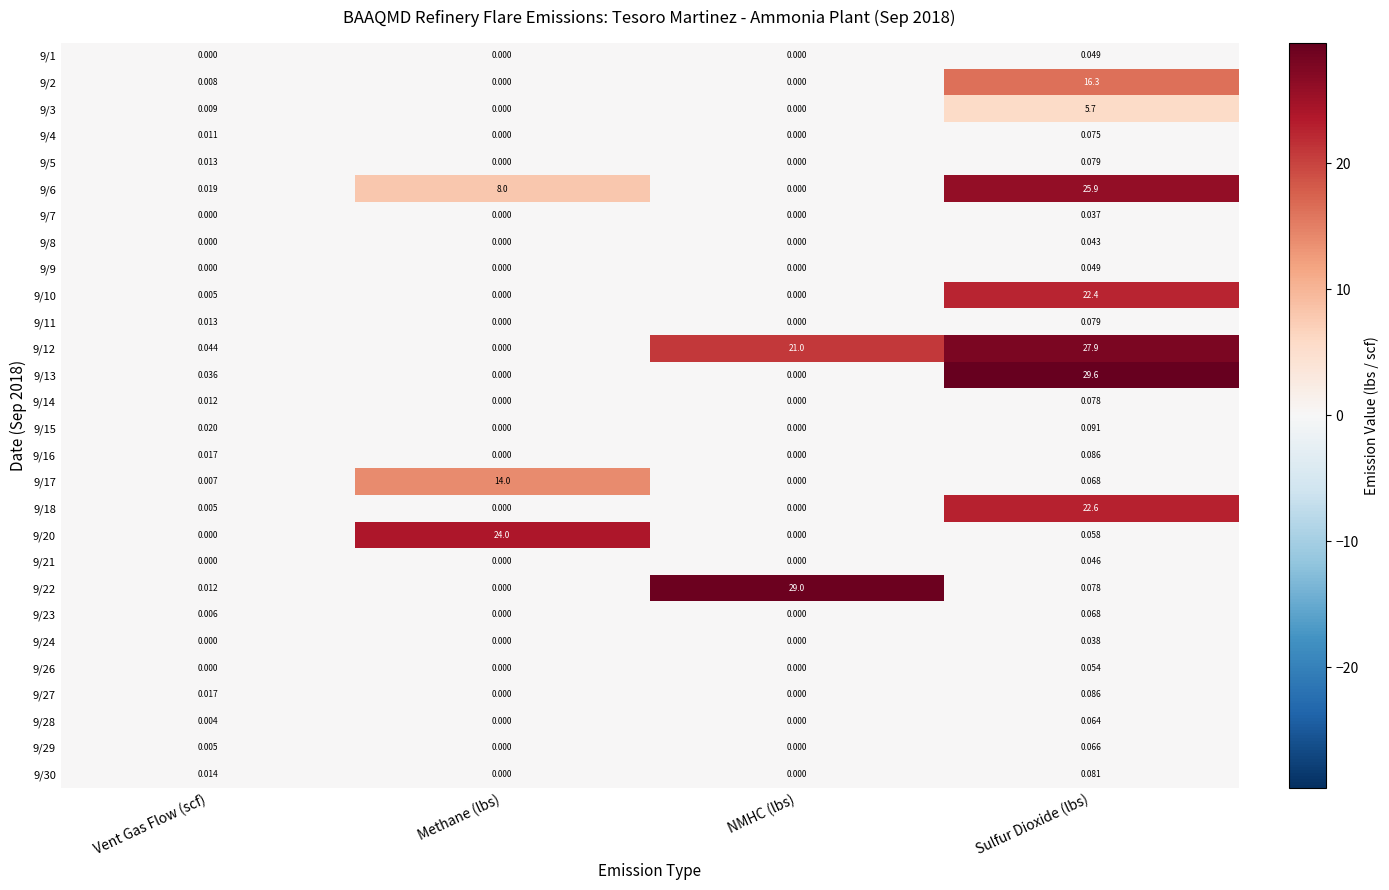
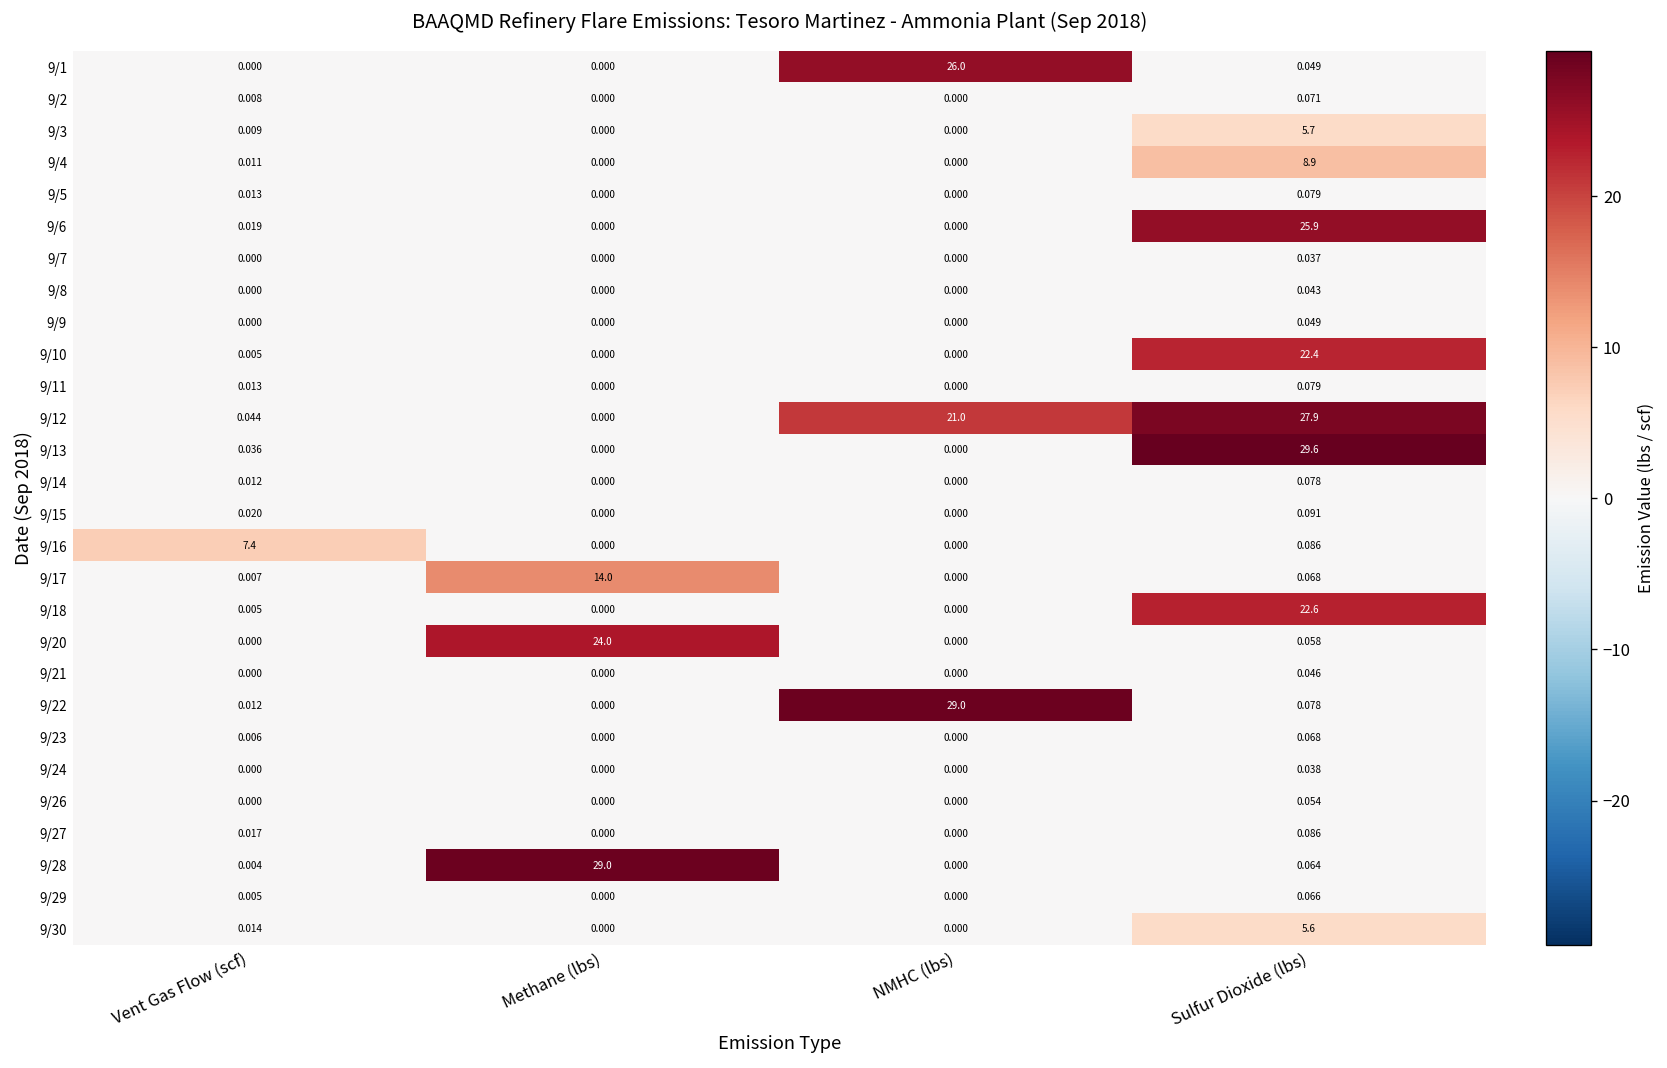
9/1, NMHC (lbs): 0.000 -> 26.0
9/2, Sulfur Dioxide (lbs): 16.3 -> 0.071
9/4, Sulfur Dioxide (lbs): 0.075 -> 8.9
9/6, Methane (lbs): 8.0 -> 0.000
9/16, Vent Gas Flow (scf): 0.017 -> 7.4
9/28, Methane (lbs): 0.000 -> 29.0
9/30, Sulfur Dioxide (lbs): 0.081 -> 5.6
